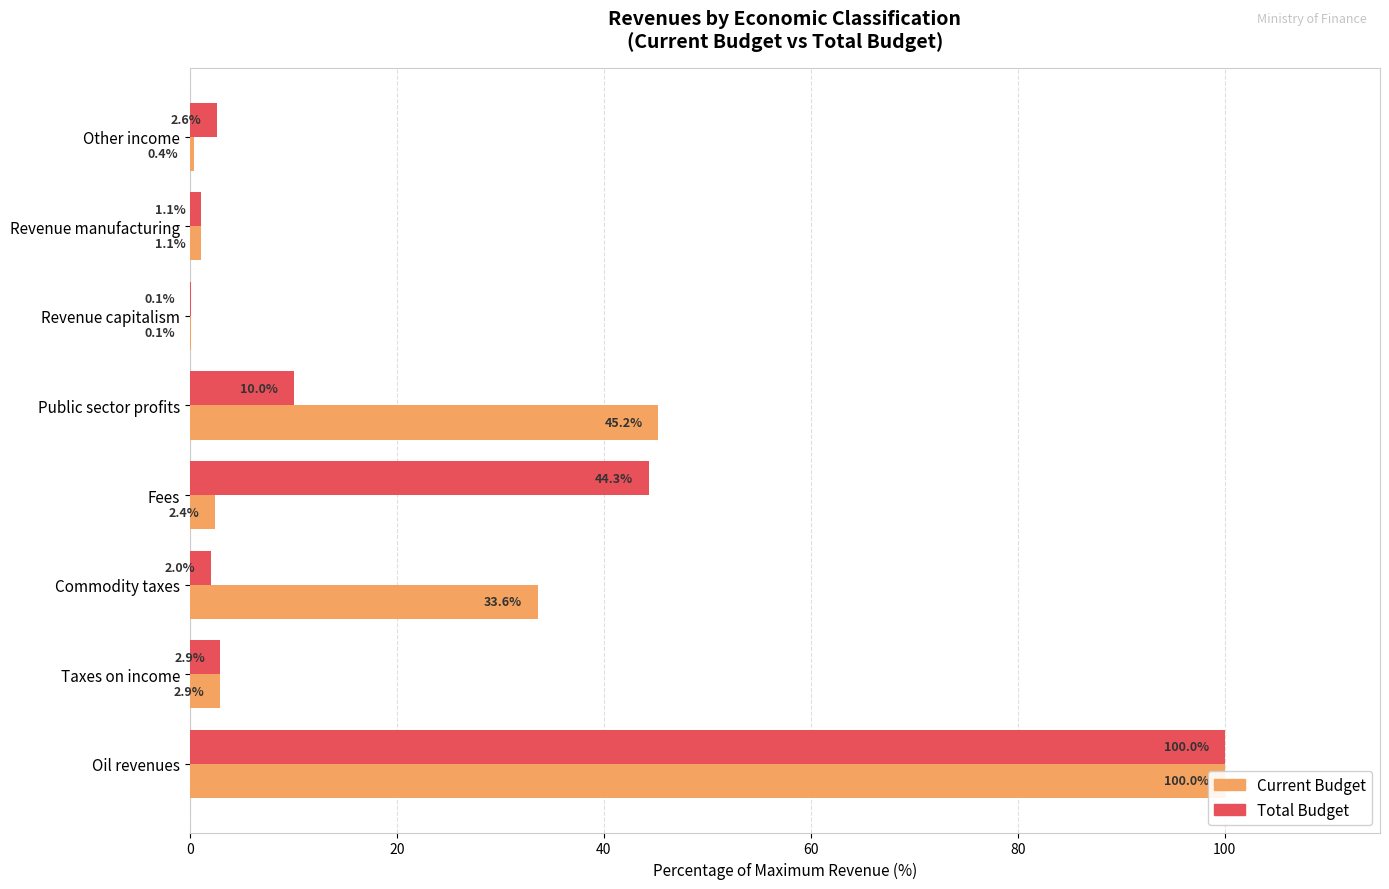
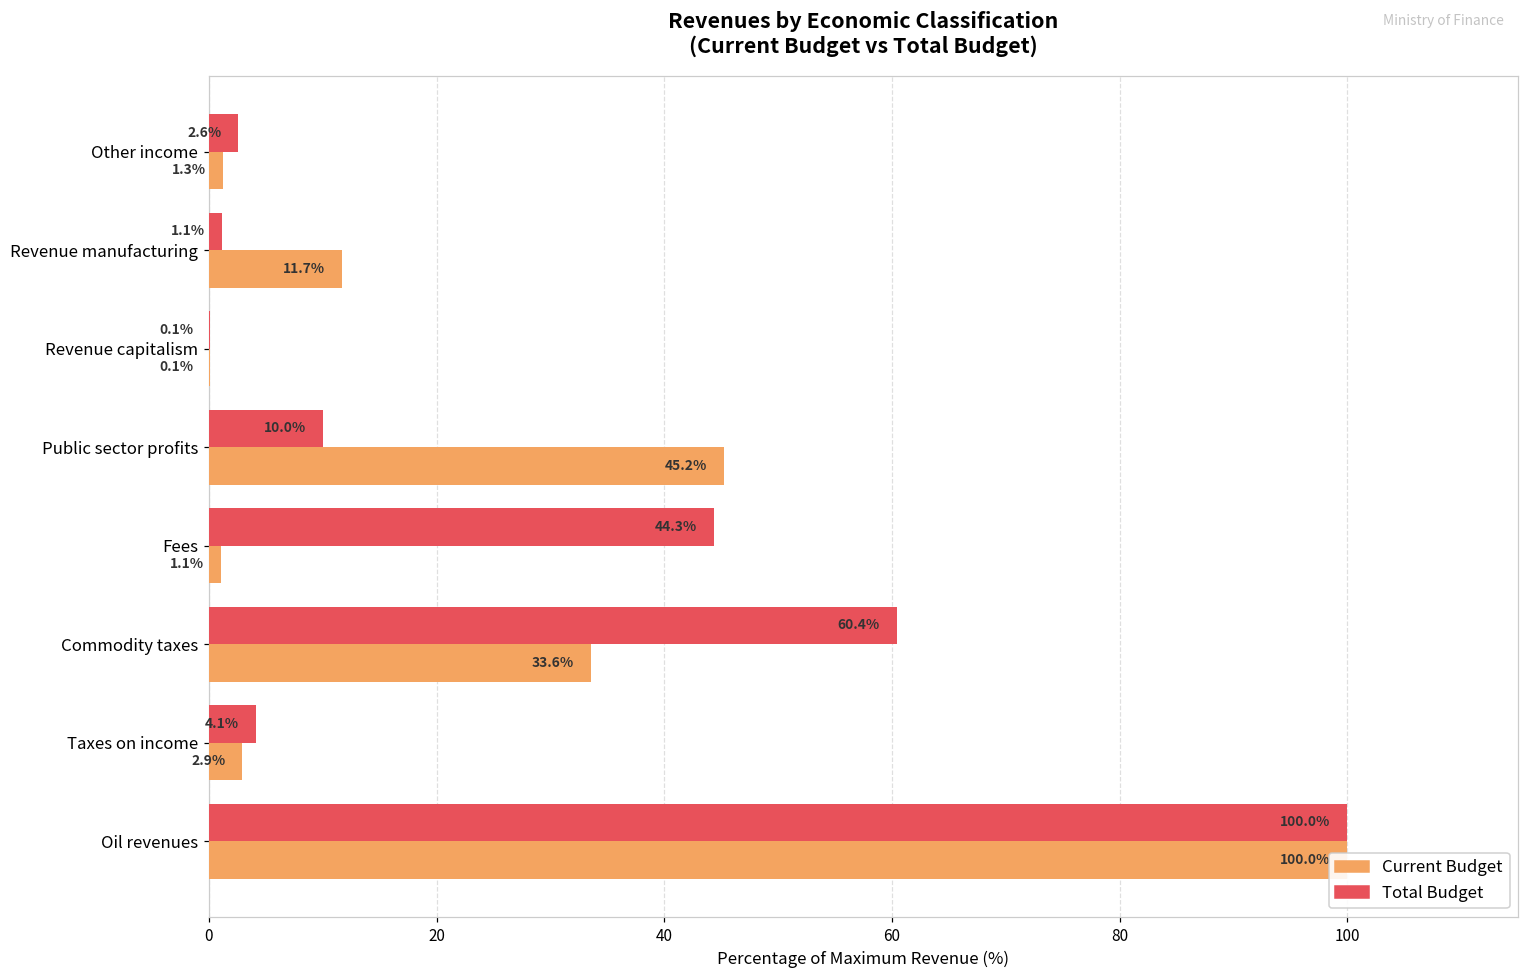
Current Budget, Other income: 0.4% -> 1.3%
Current Budget, Revenue manufacturing: 1.1% -> 11.7%
Current Budget, Fees: 2.4% -> 1.1%
Total Budget, Commodity taxes: 2.0% -> 60.4%
Total Budget, Taxes on income: 2.9% -> 4.1%
